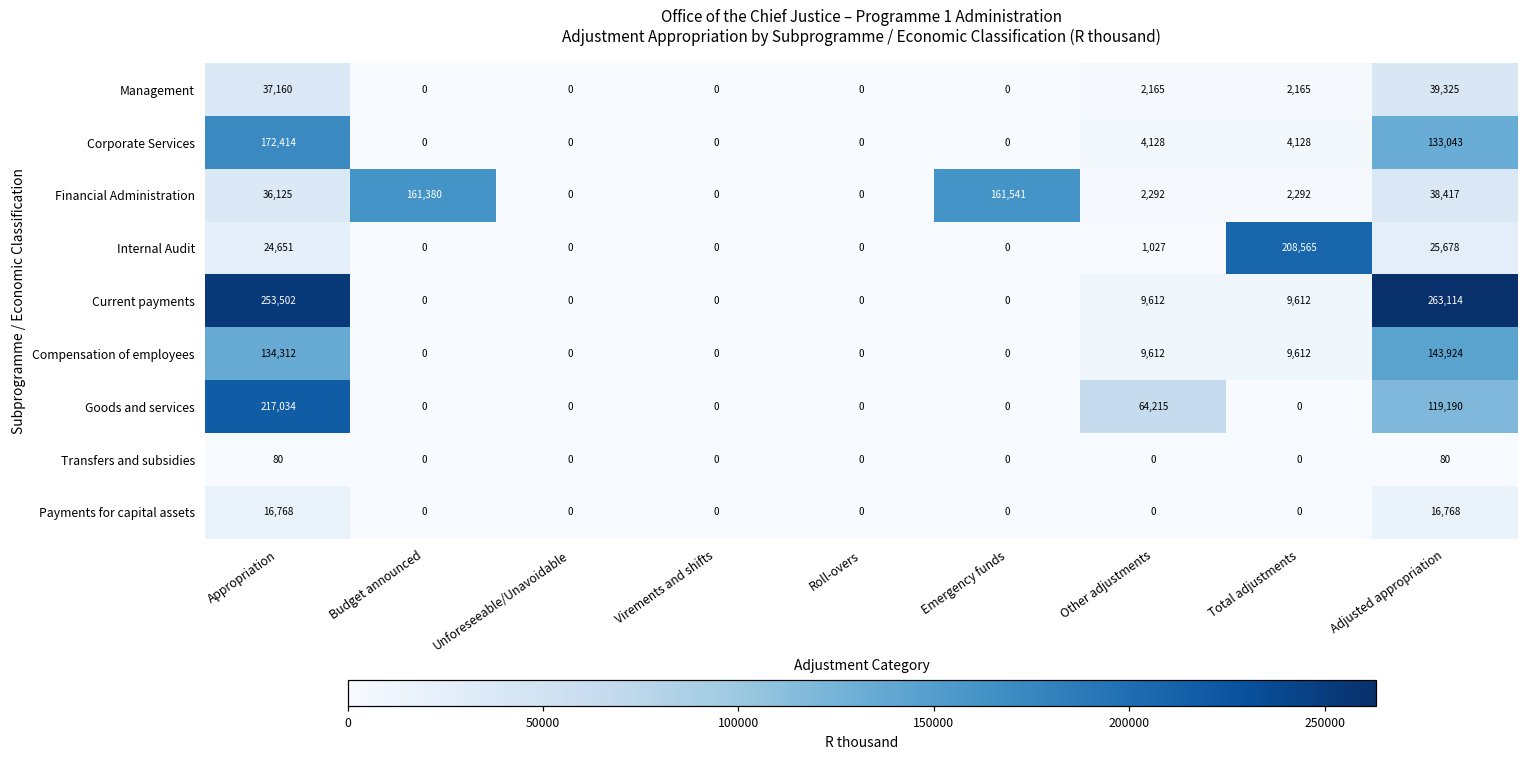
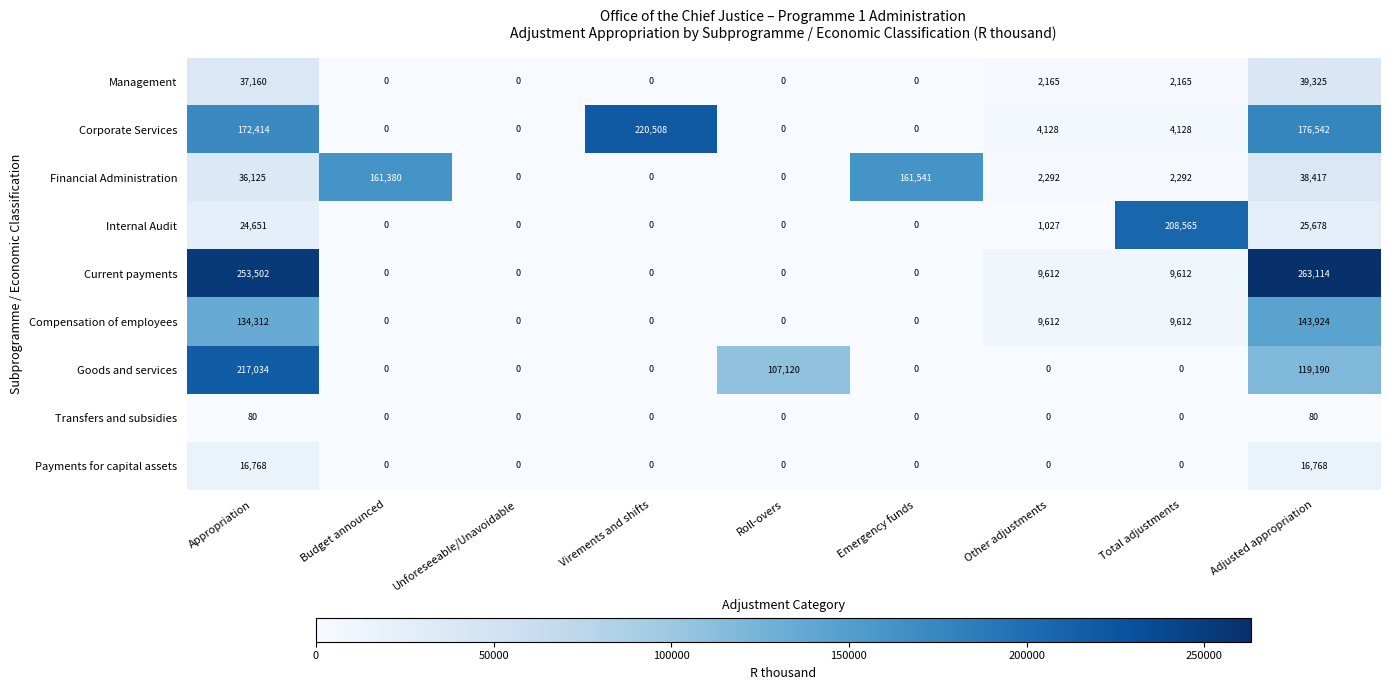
Corporate Services, Virements and shifts: 0 -> 220,508
Corporate Services, Adjusted appropriation: 133,043 -> 176,542
Goods and services, Roll-overs: 0 -> 107,120
Goods and services, Other adjustments: 64,215 -> 0
